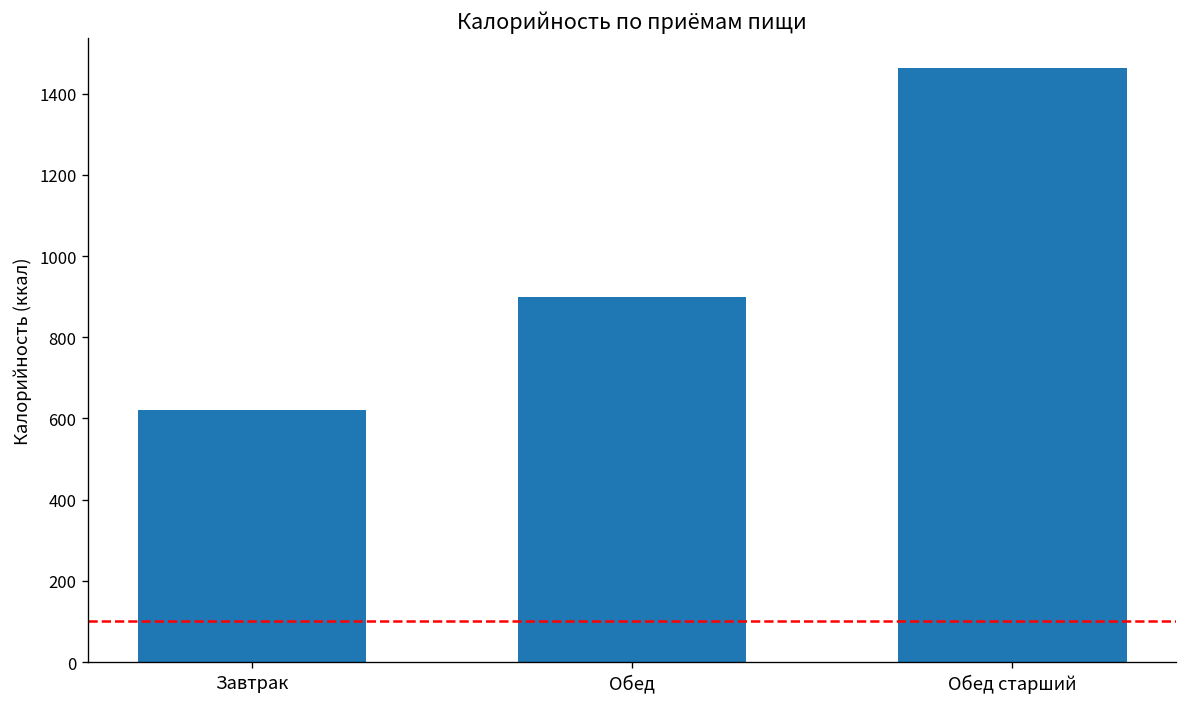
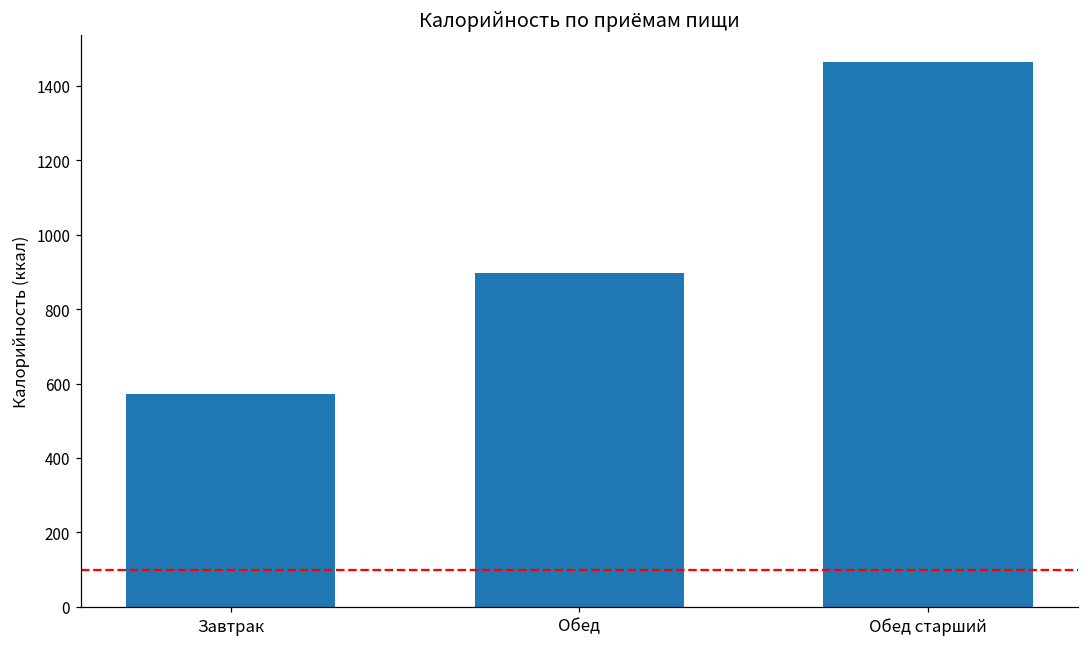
Завтрак: 620 -> 570
